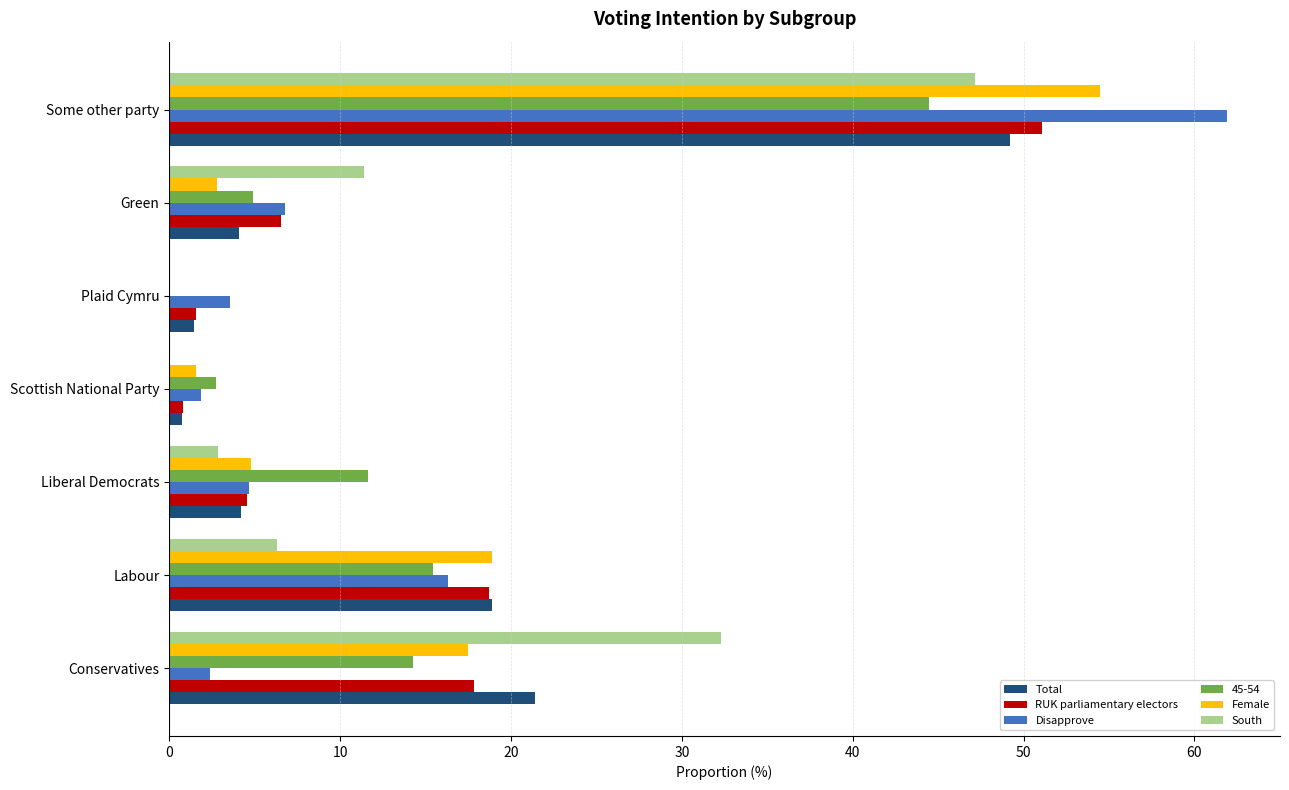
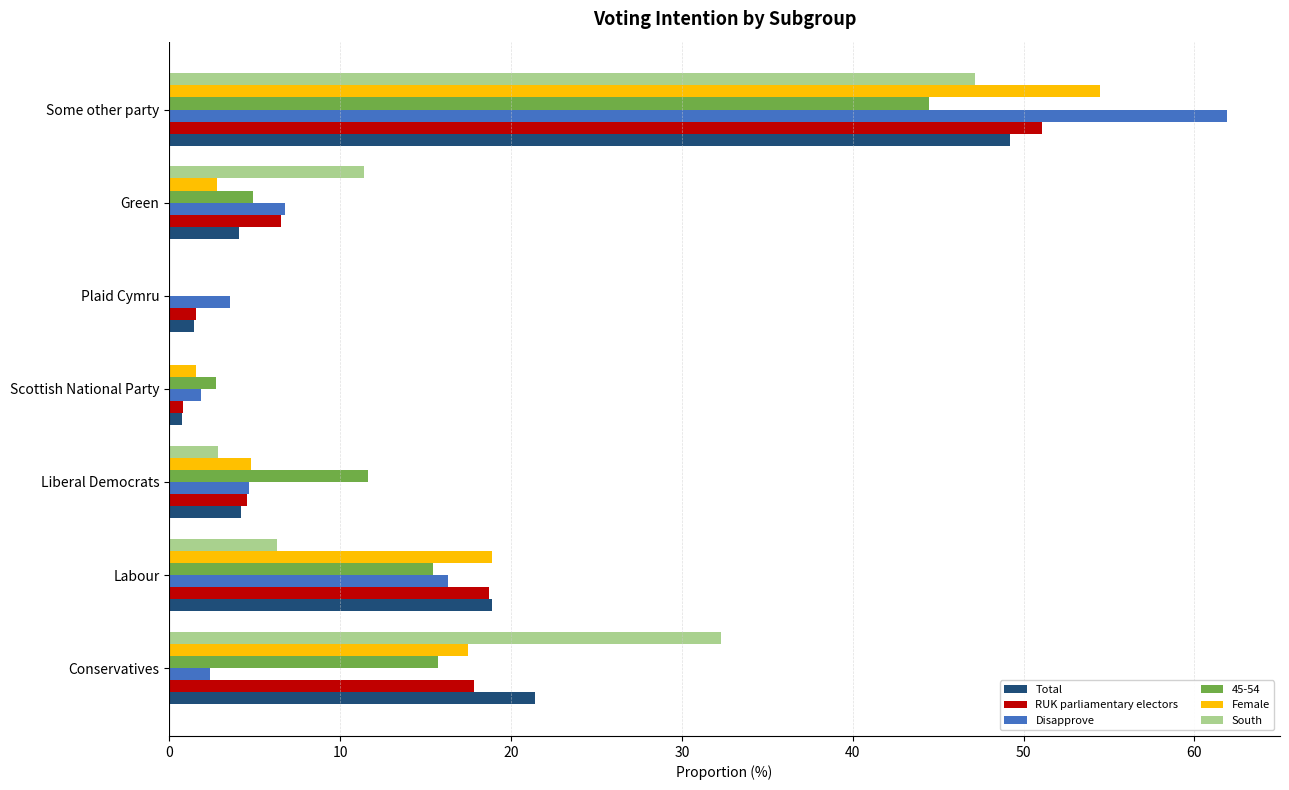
45-54, Conservatives: 14.3 -> 15.7
